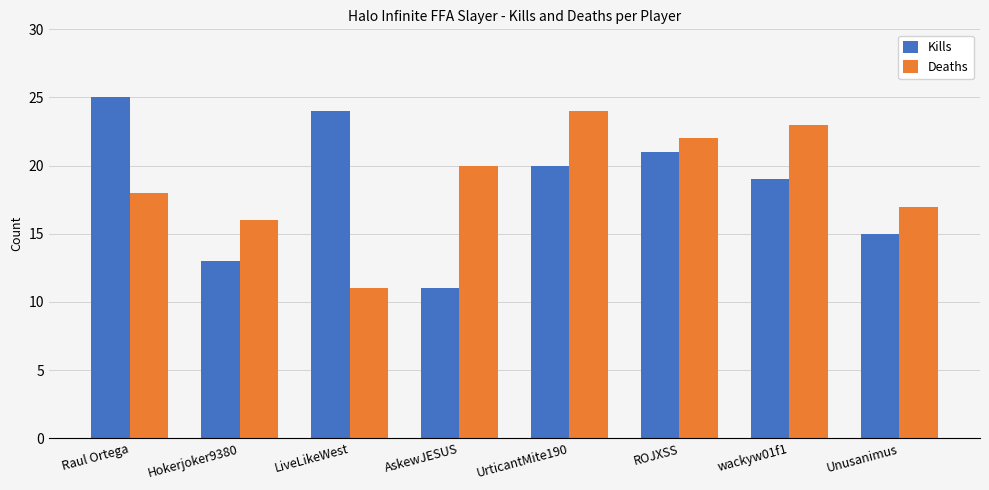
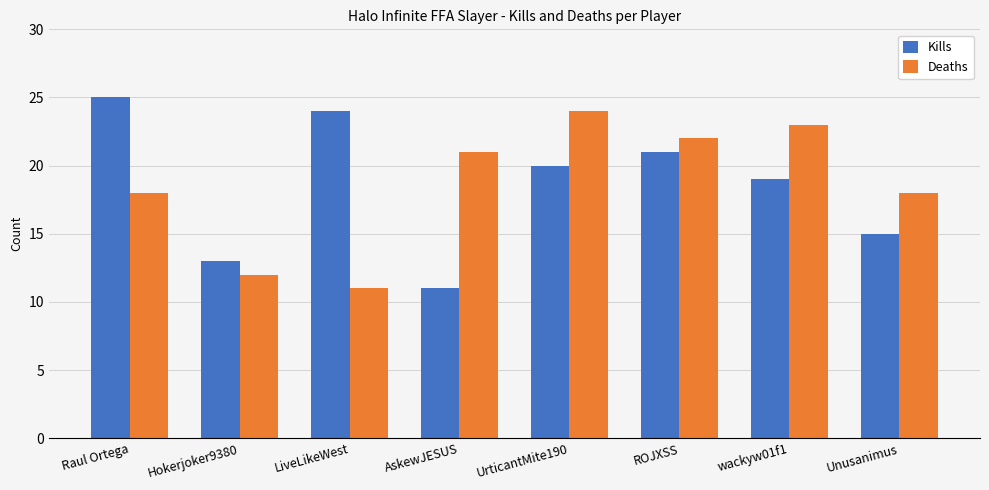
Deaths, Hokerjoker9380: 16 -> 12
Deaths, AskewJESUS: 20 -> 21
Deaths, Unusanimus: 17 -> 18
